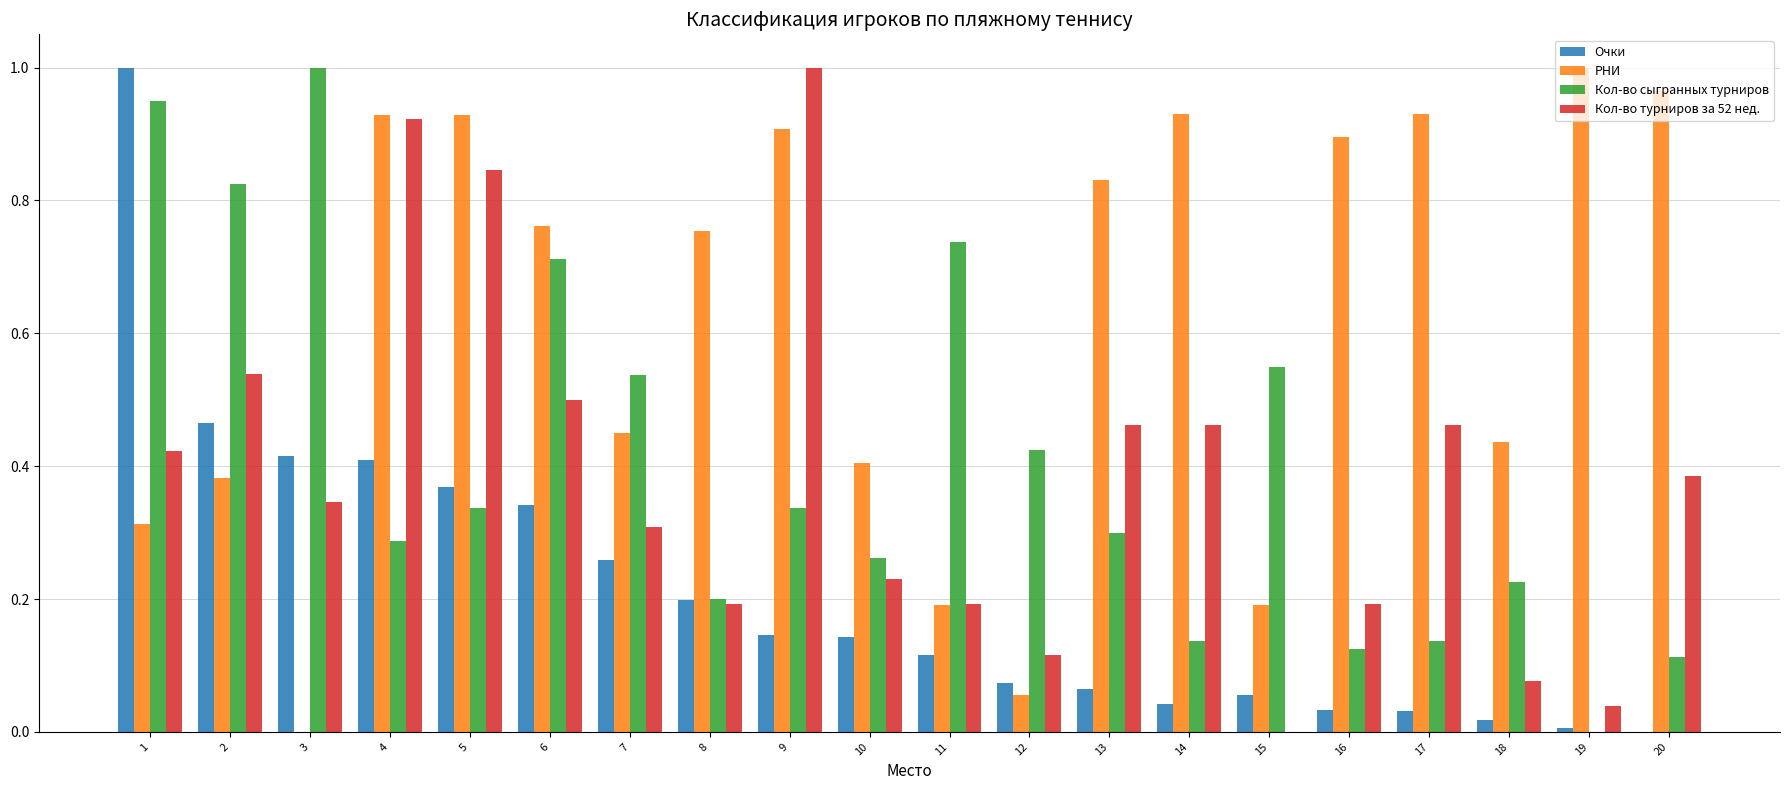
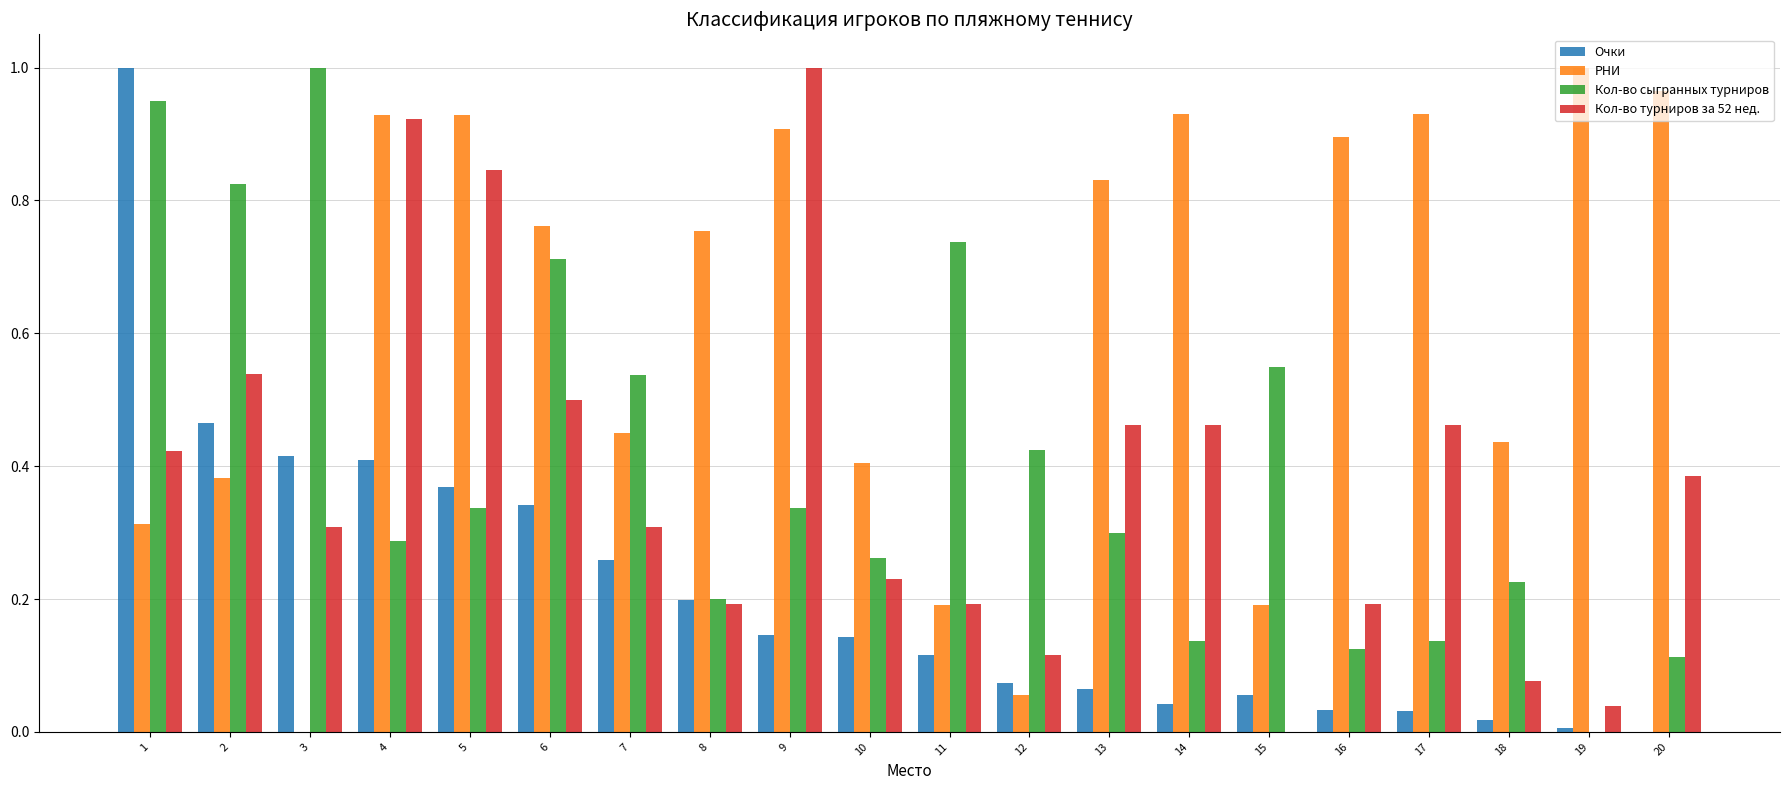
Кол-во турниров за 52 нед., 3: 0.35 -> 0.31
